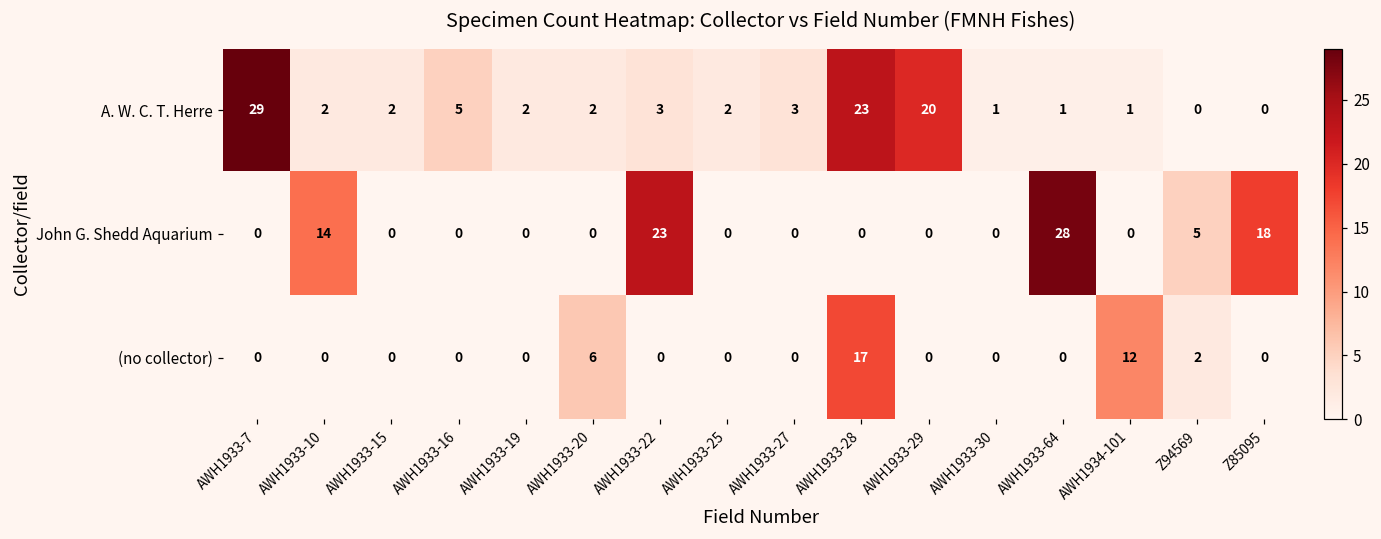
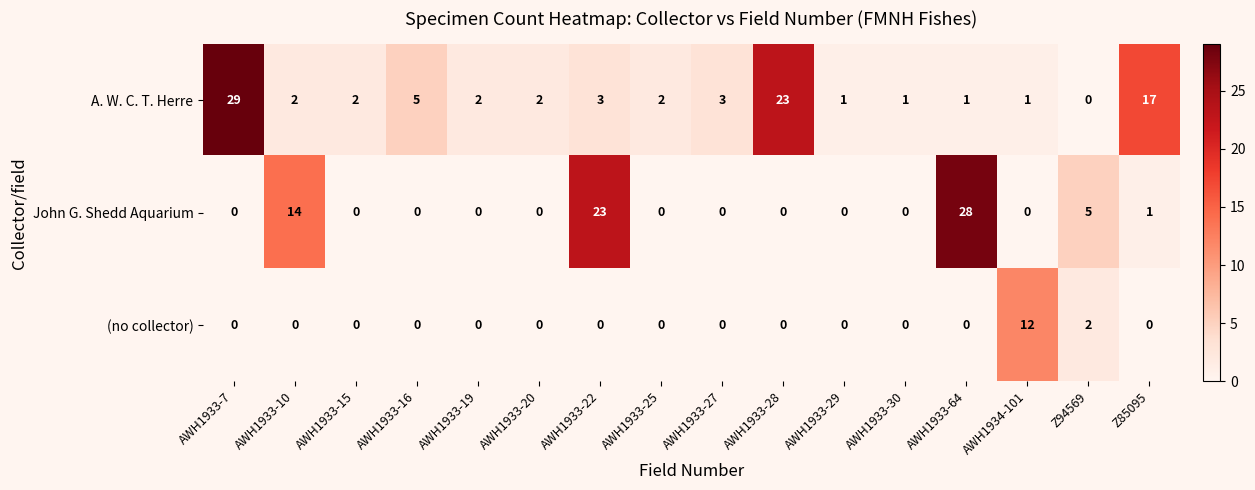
A. W. C. T. Herre, AWH1933-29: 20 -> 1
A. W. C. T. Herre, Z85095: 0 -> 17
John G. Shedd Aquarium, Z85095: 18 -> 1
(no collector), AWH1933-20: 6 -> 0
(no collector), AWH1933-28: 17 -> 0
